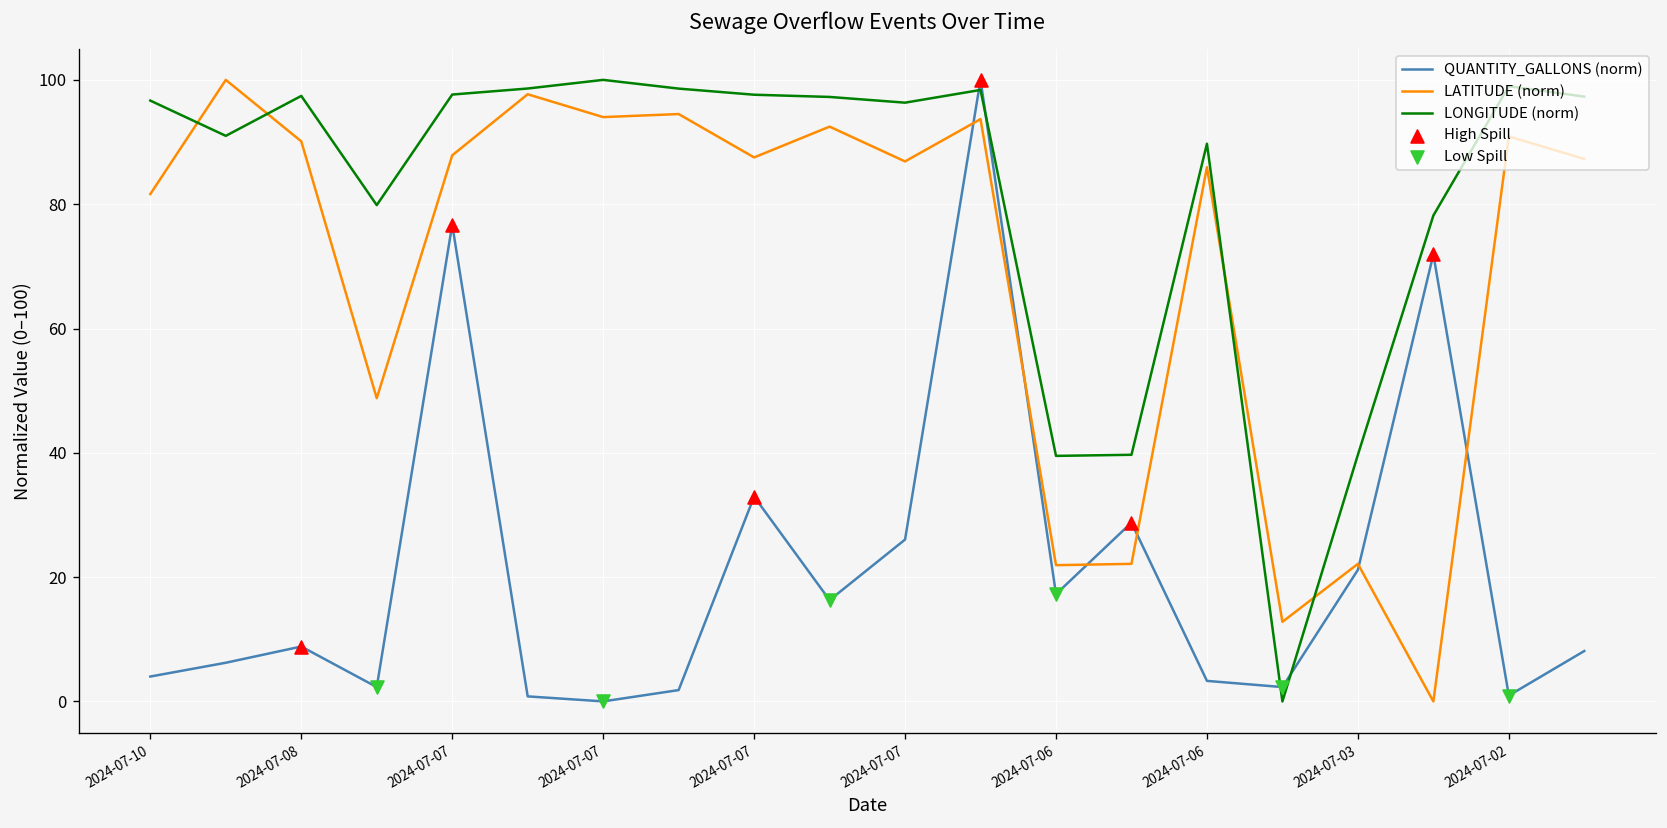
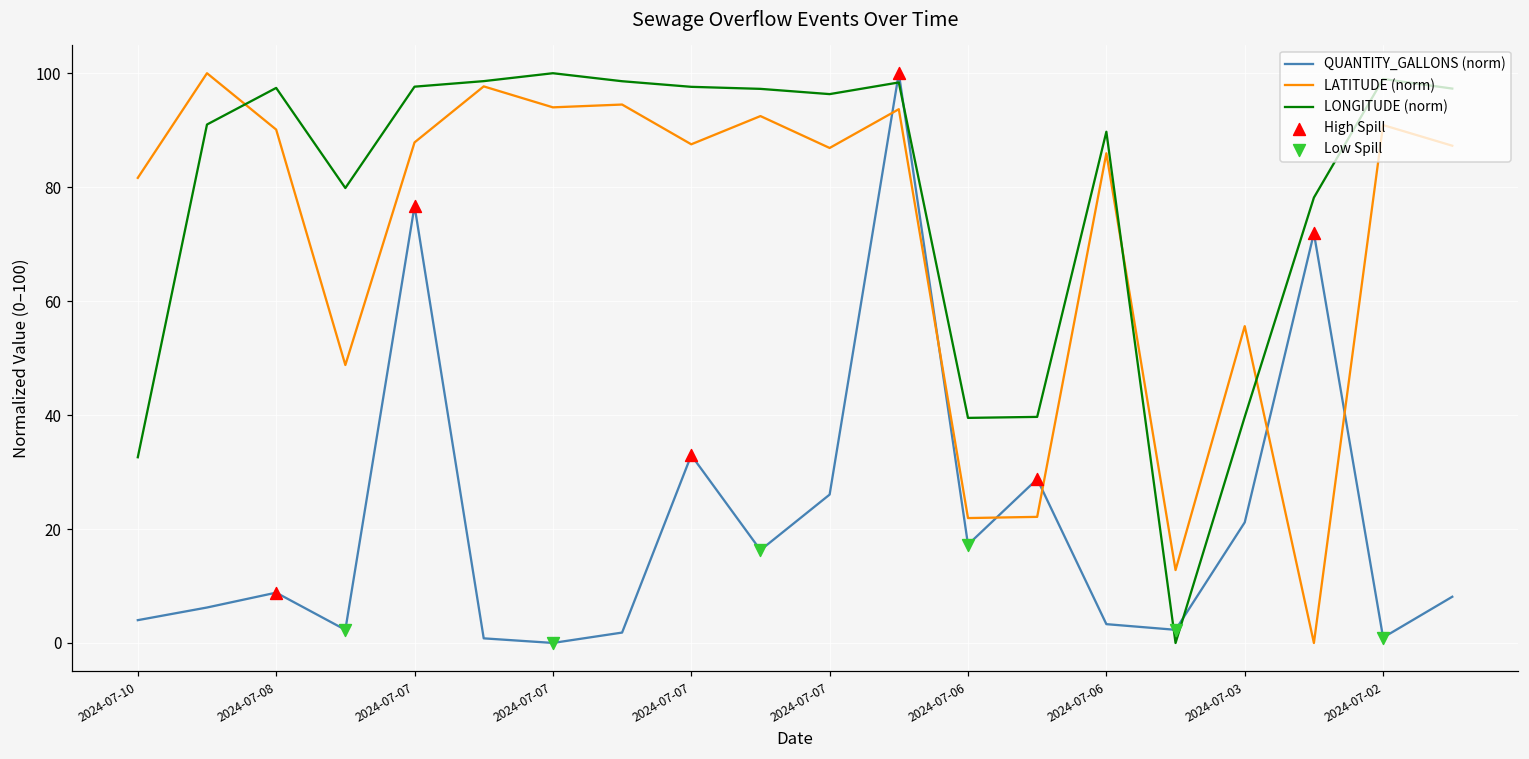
LONGITUDE (norm), 2024-07-10: 97 -> 33
LATITUDE (norm), 2024-07-03: 22 -> 56
